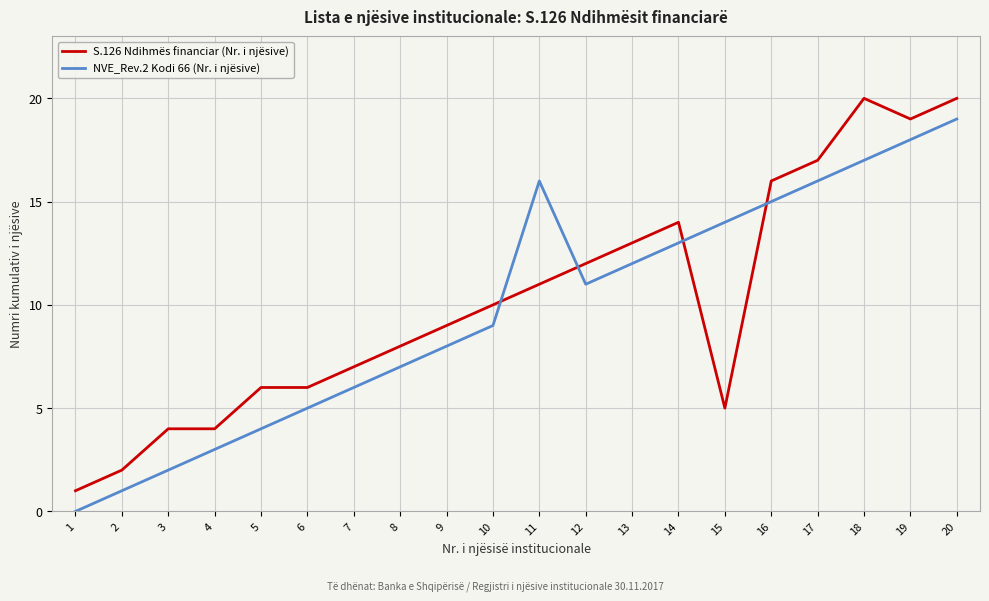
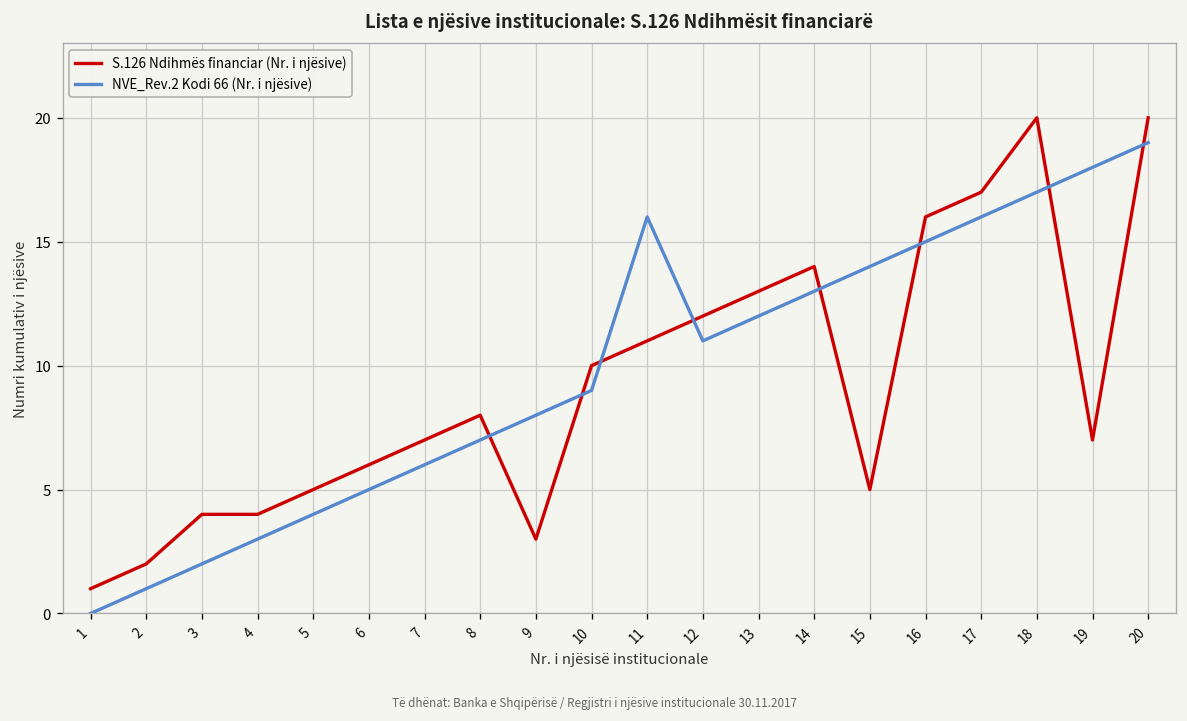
S.126 Ndihmës financiar (Nr. i njësive), 5: 6 -> 5
S.126 Ndihmës financiar (Nr. i njësive), 9: 9 -> 3
S.126 Ndihmës financiar (Nr. i njësive), 19: 19 -> 7
